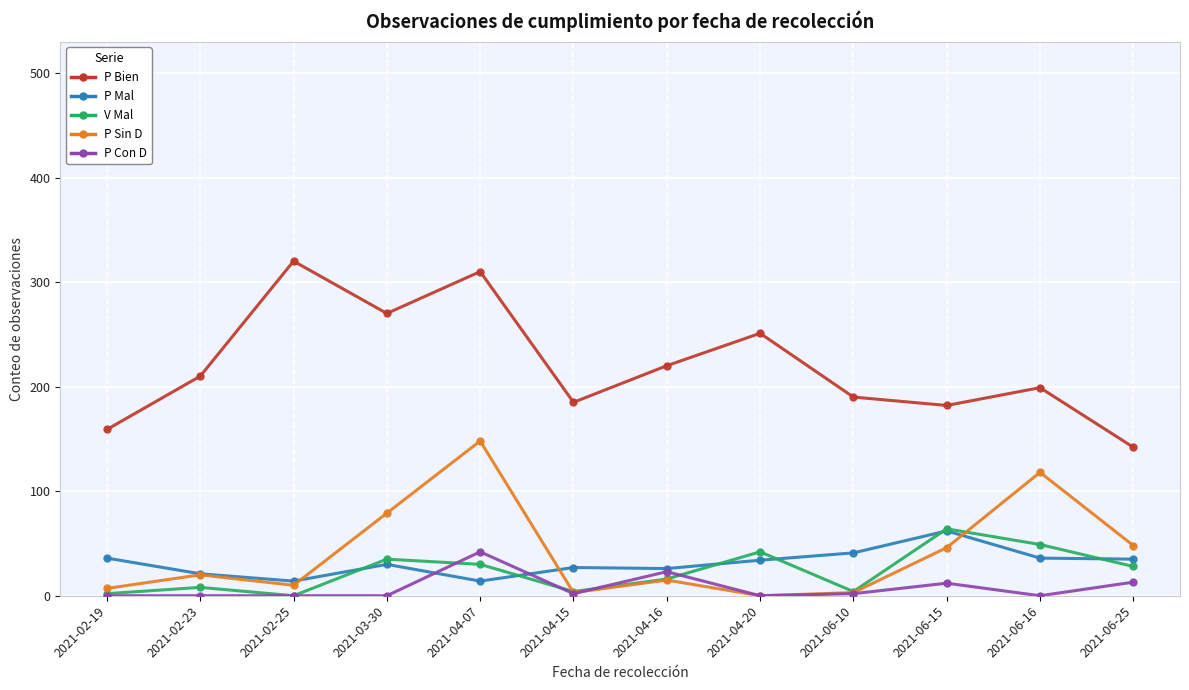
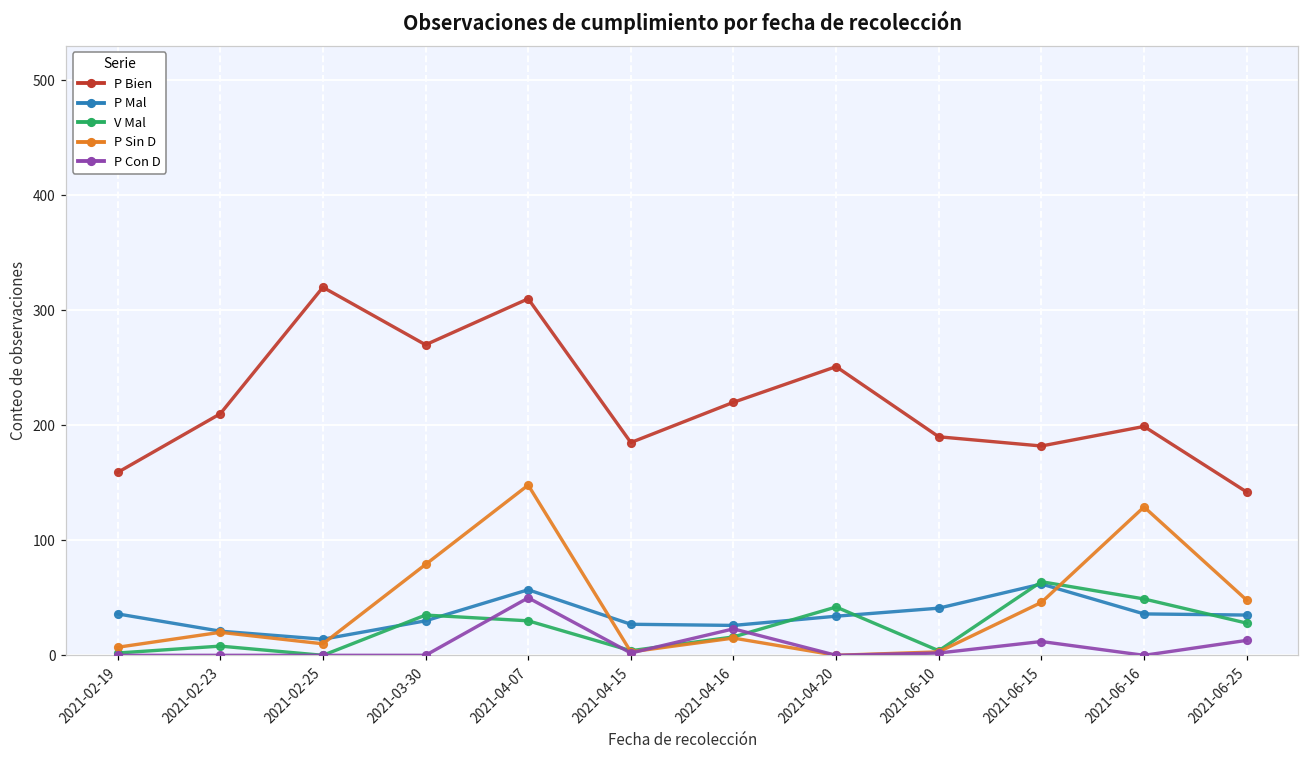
P Mal, 2021-04-07: 14 -> 57
P Con D, 2021-04-07: 42 -> 50
P Sin D, 2021-06-16: 118 -> 129
